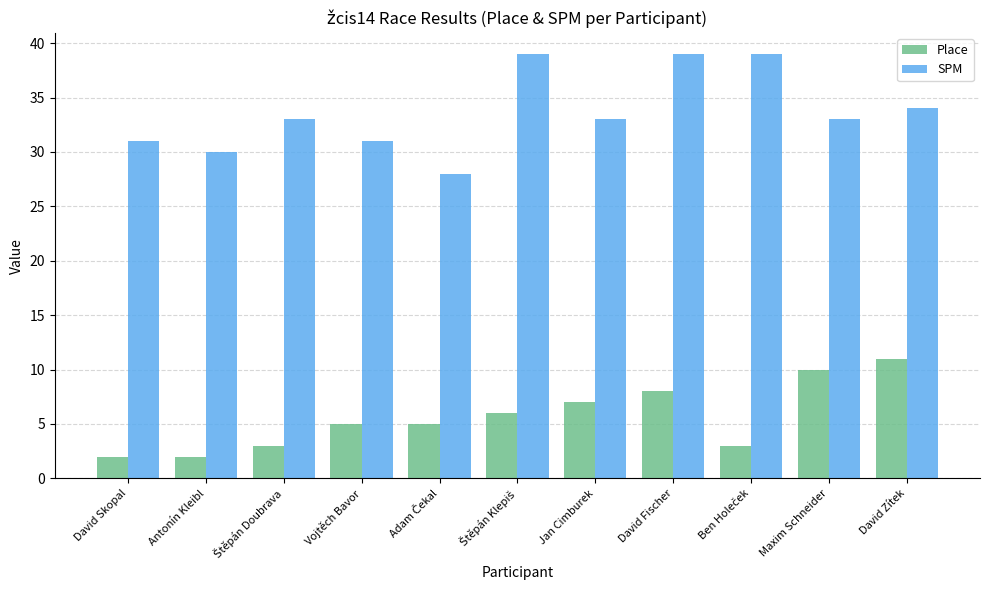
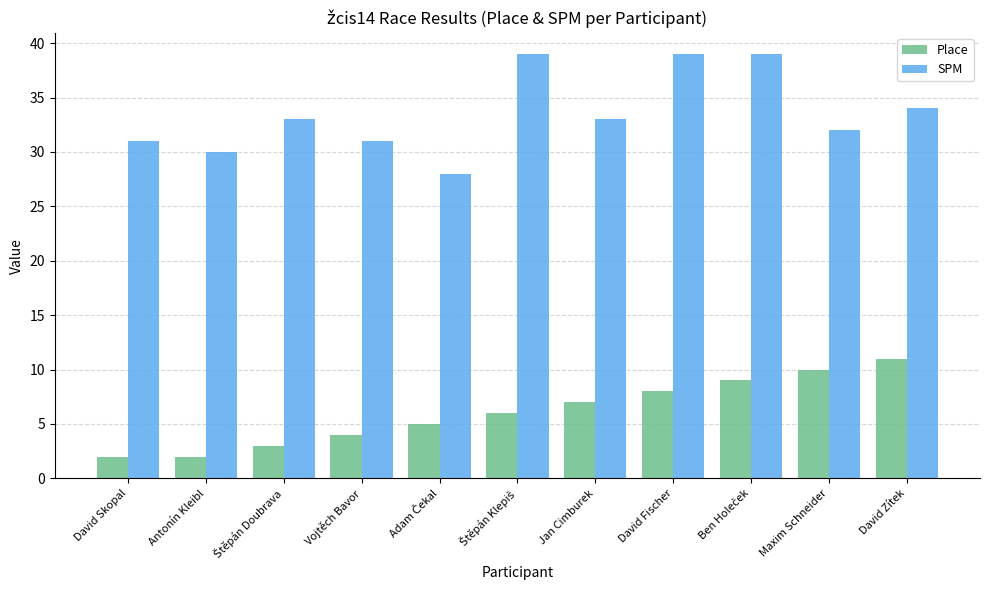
Place, Vojtěch Bavor: 5 -> 4
Place, Ben Holeček: 3 -> 9
SPM, Maxim Schneider: 33 -> 32
